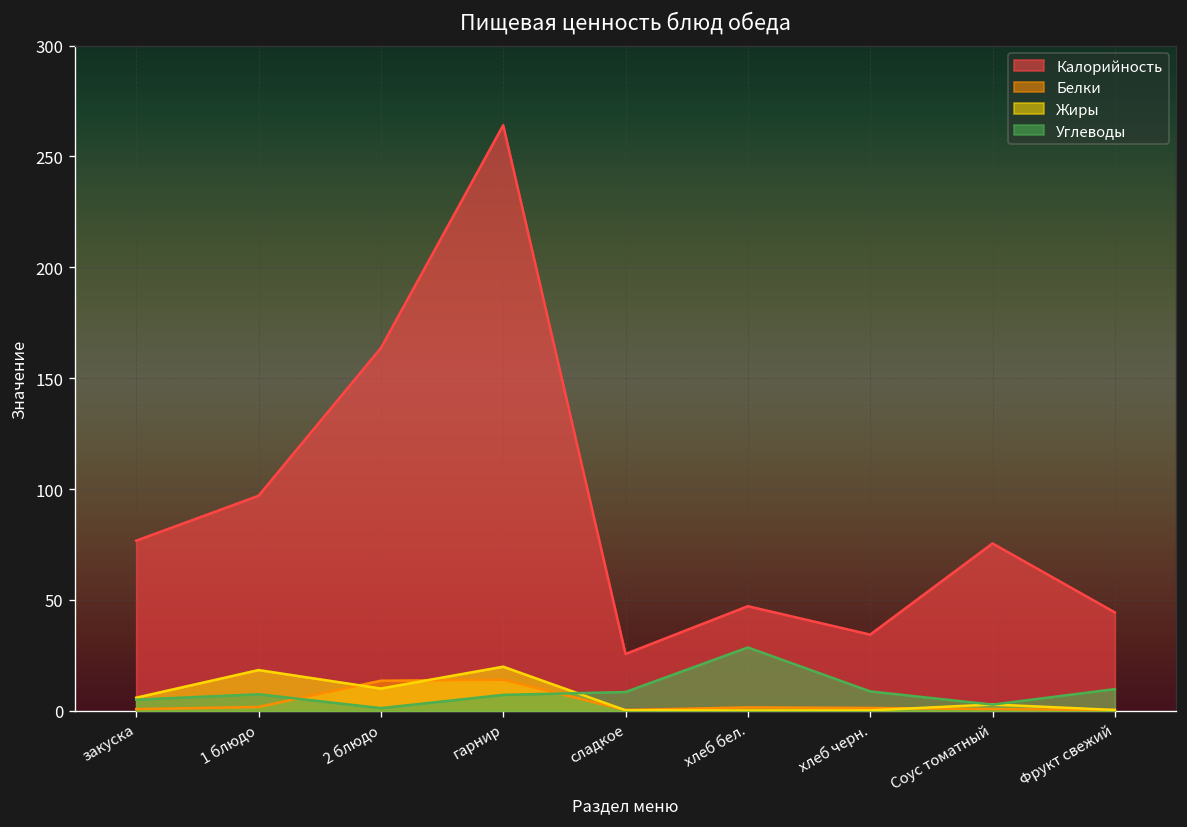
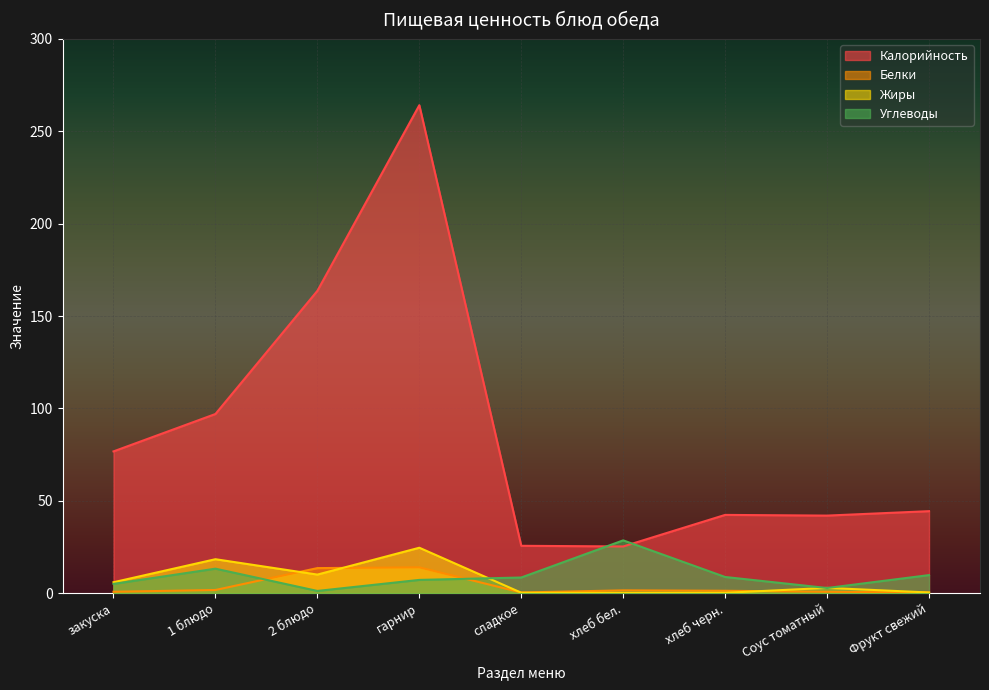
Углеводы, 1 блюдо: 7 -> 13
Жиры, гарнир: 20 -> 25
Калорийность, хлеб бел.: 47 -> 25
Калорийность, хлеб черн.: 34 -> 42
Калорийность, Соус томатный: 76 -> 42
